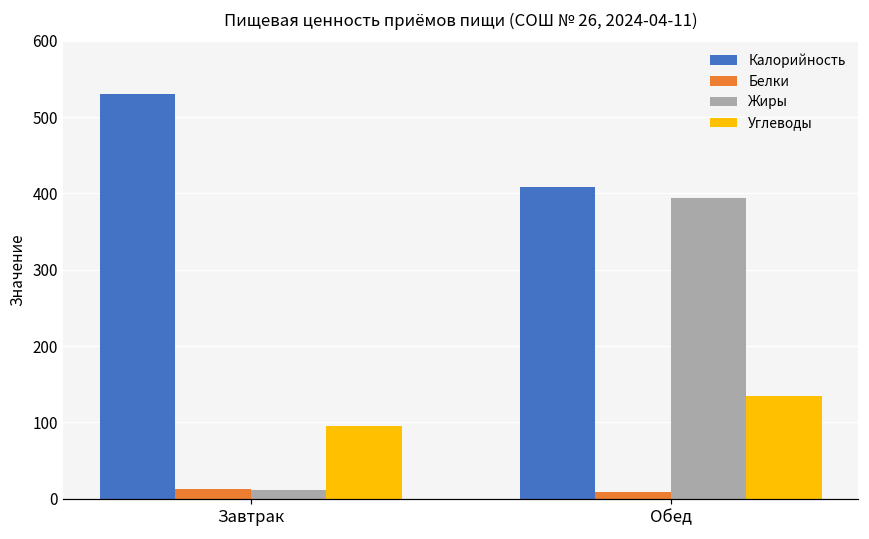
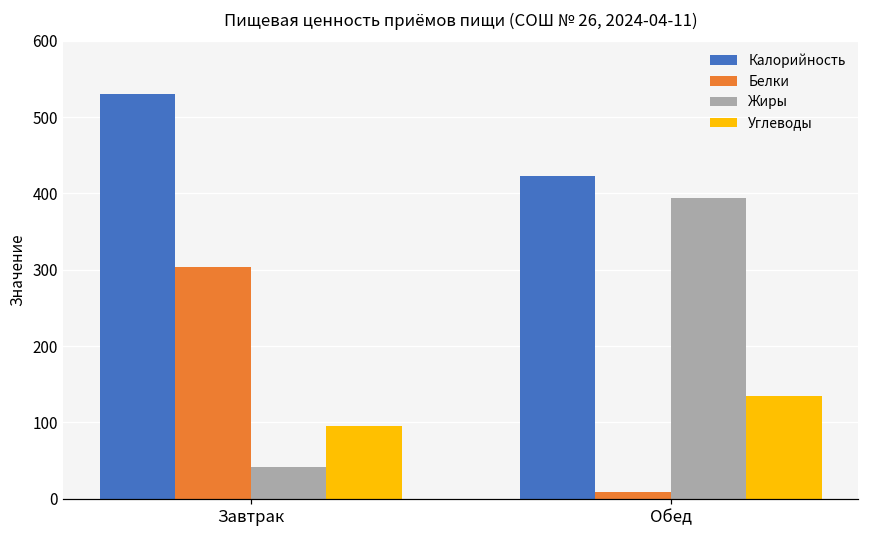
Белки, Завтрак: 10 -> 300
Жиры, Завтрак: 10 -> 40
Калорийность, Обед: 410 -> 420
